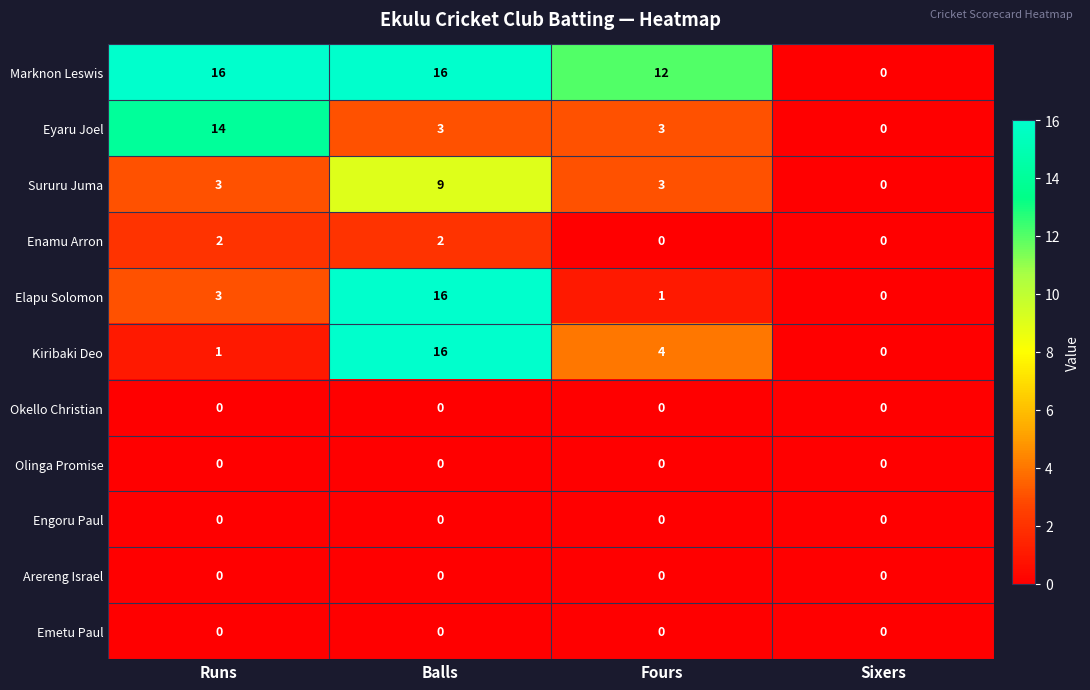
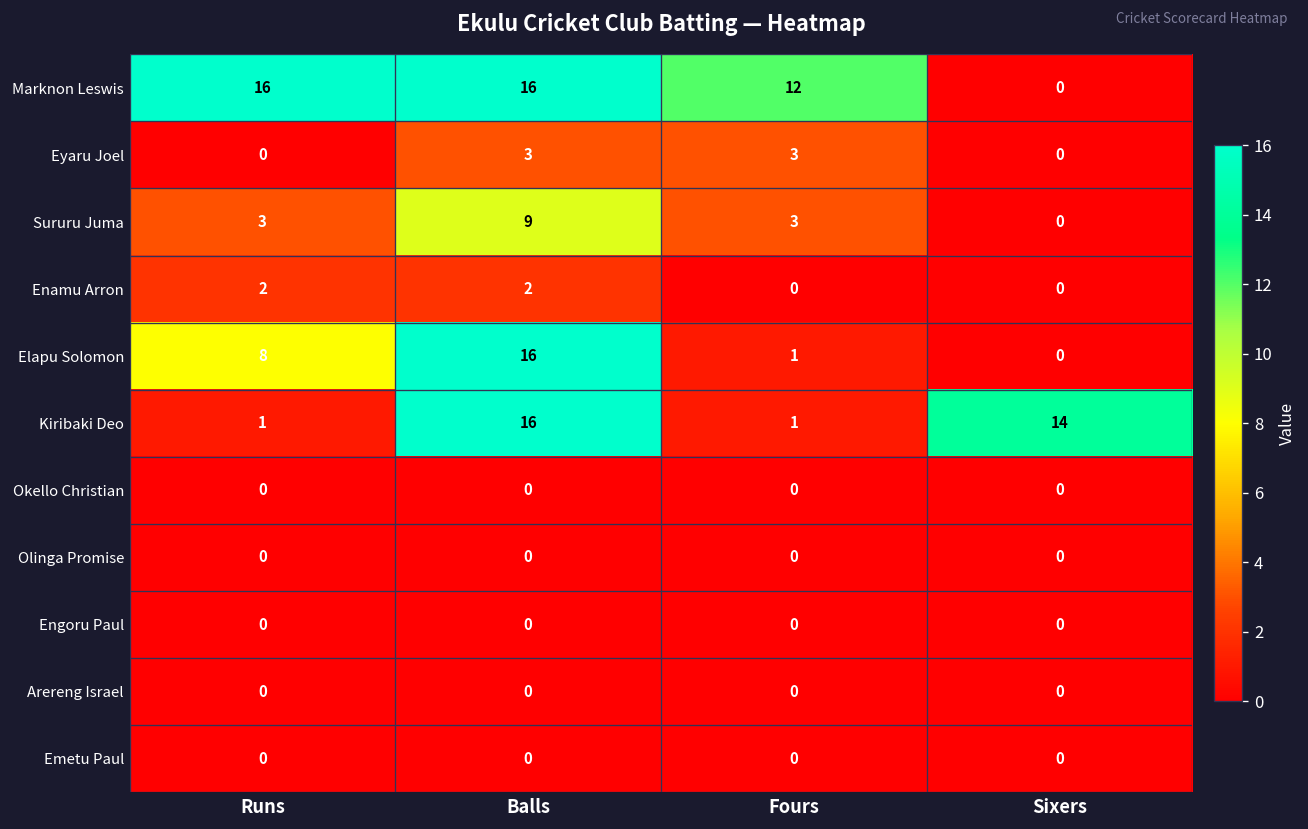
Eyaru Joel, Runs: 14 -> 0
Elapu Solomon, Runs: 3 -> 8
Kiribaki Deo, Fours: 4 -> 1
Kiribaki Deo, Sixers: 0 -> 14
